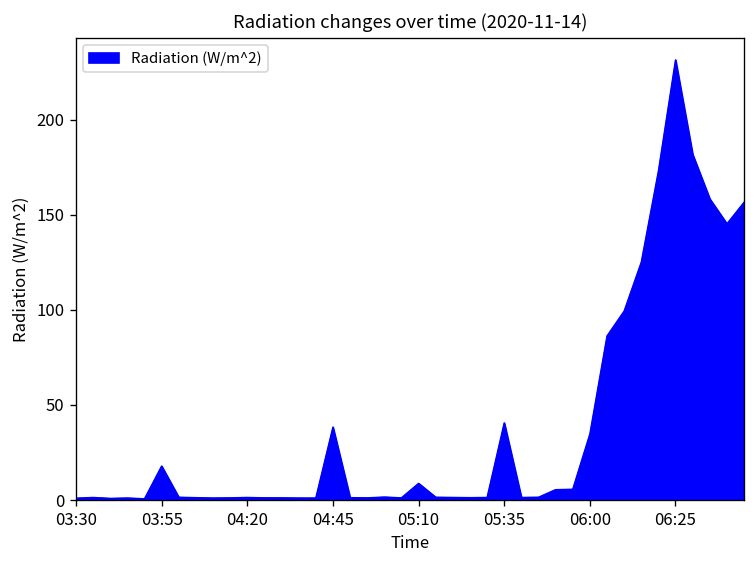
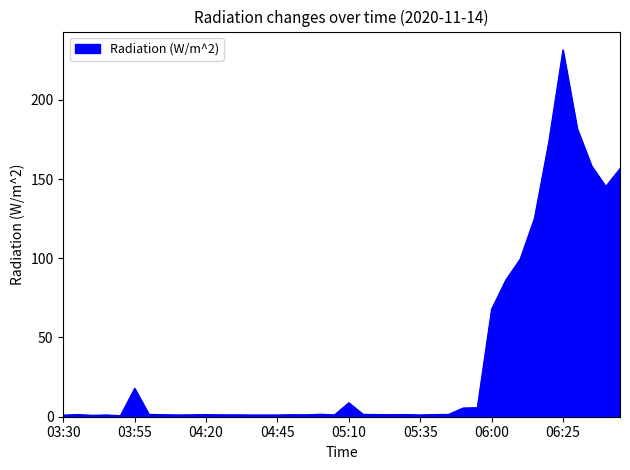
04:45: 38 -> 1
05:35: 41 -> 1
06:00: 35 -> 68
